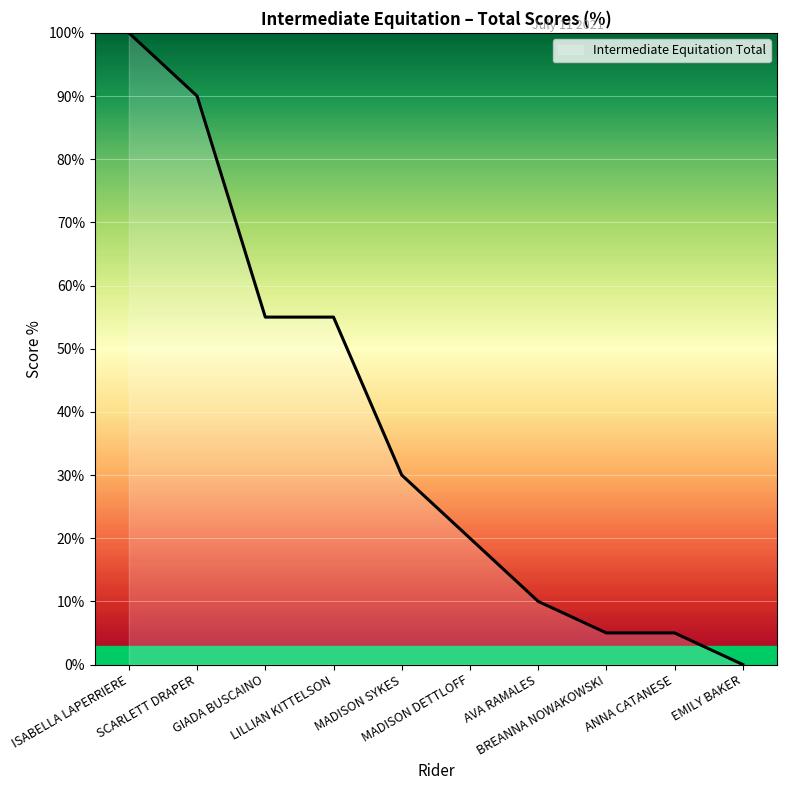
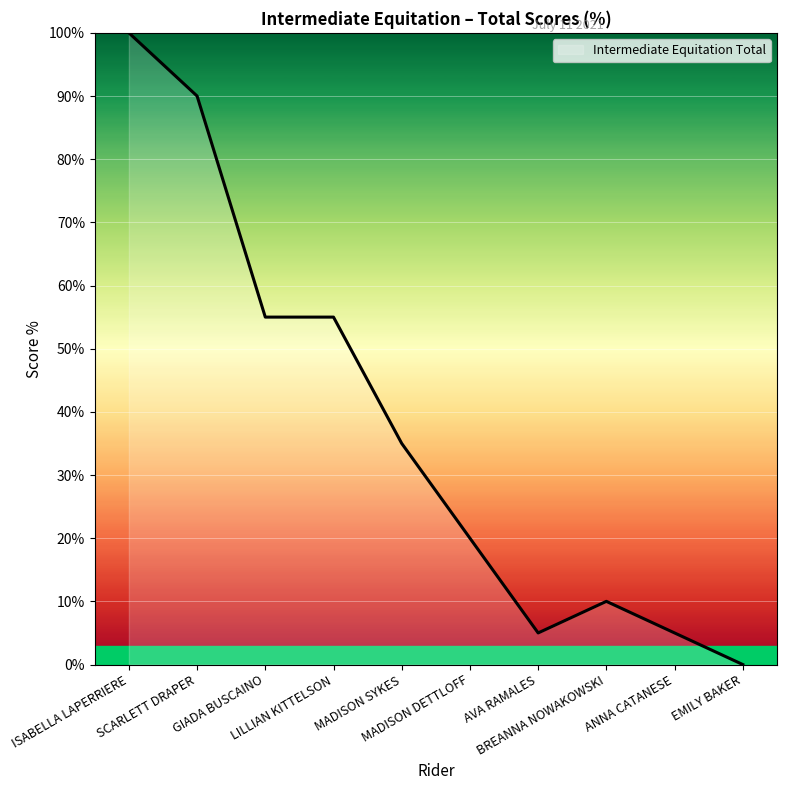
MADISON SYKES: 30% -> 35%
AVA RAMALES: 10% -> 5%
BREANNA NOWAKOWSKI: 5% -> 10%
